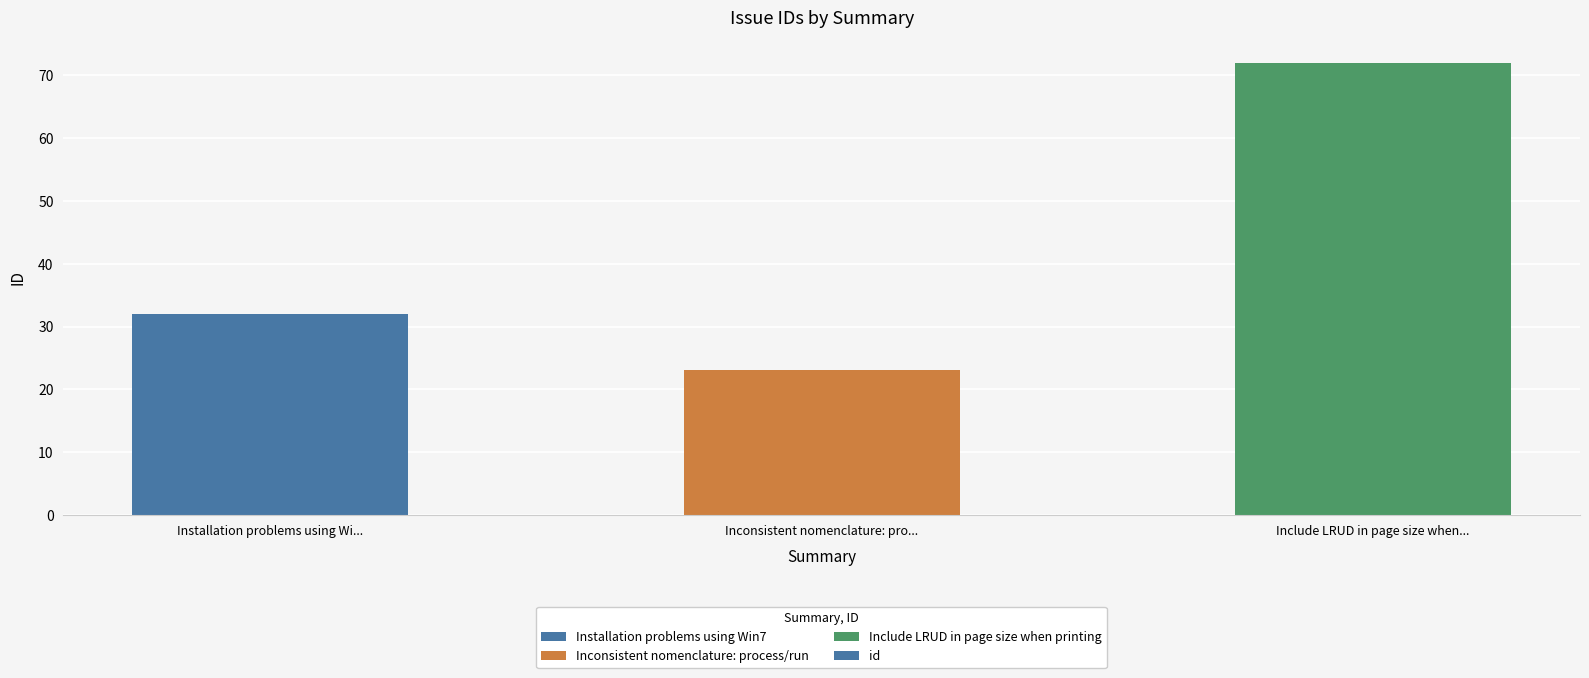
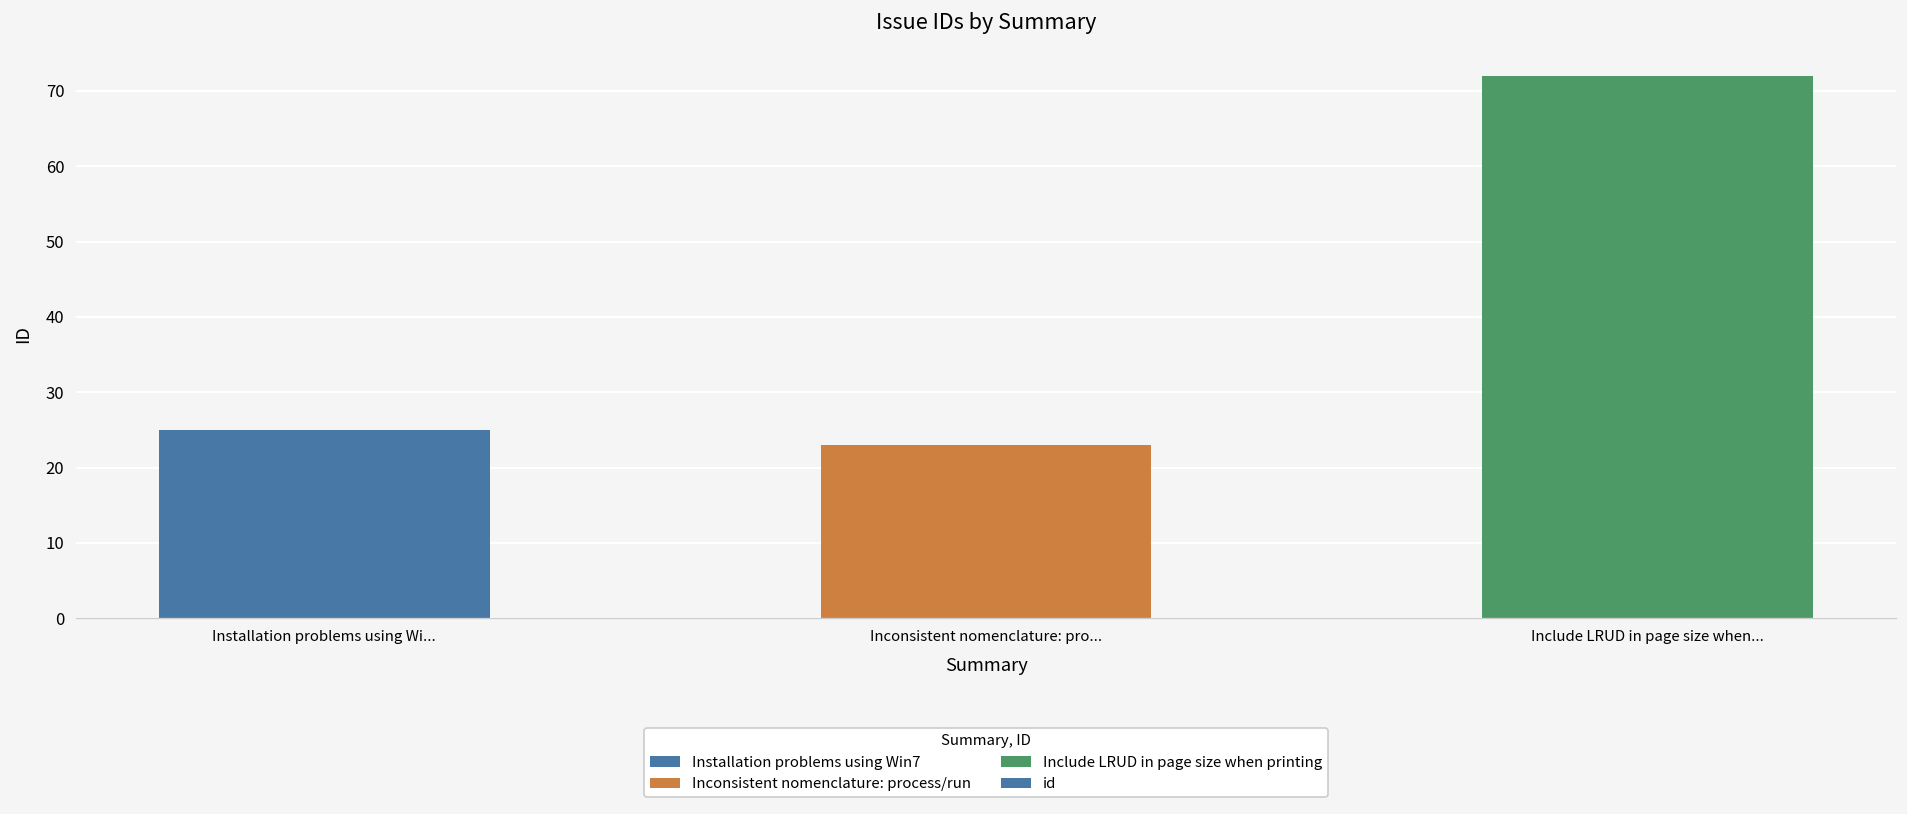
Installation problems using Wi...: 32 -> 25
